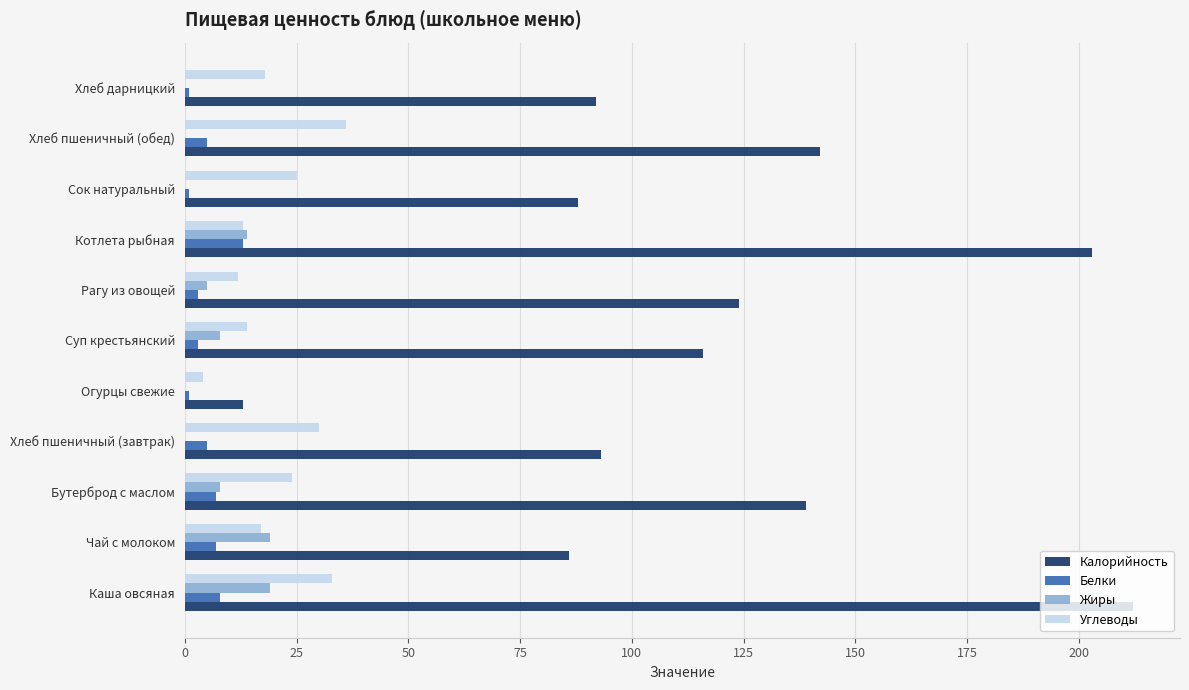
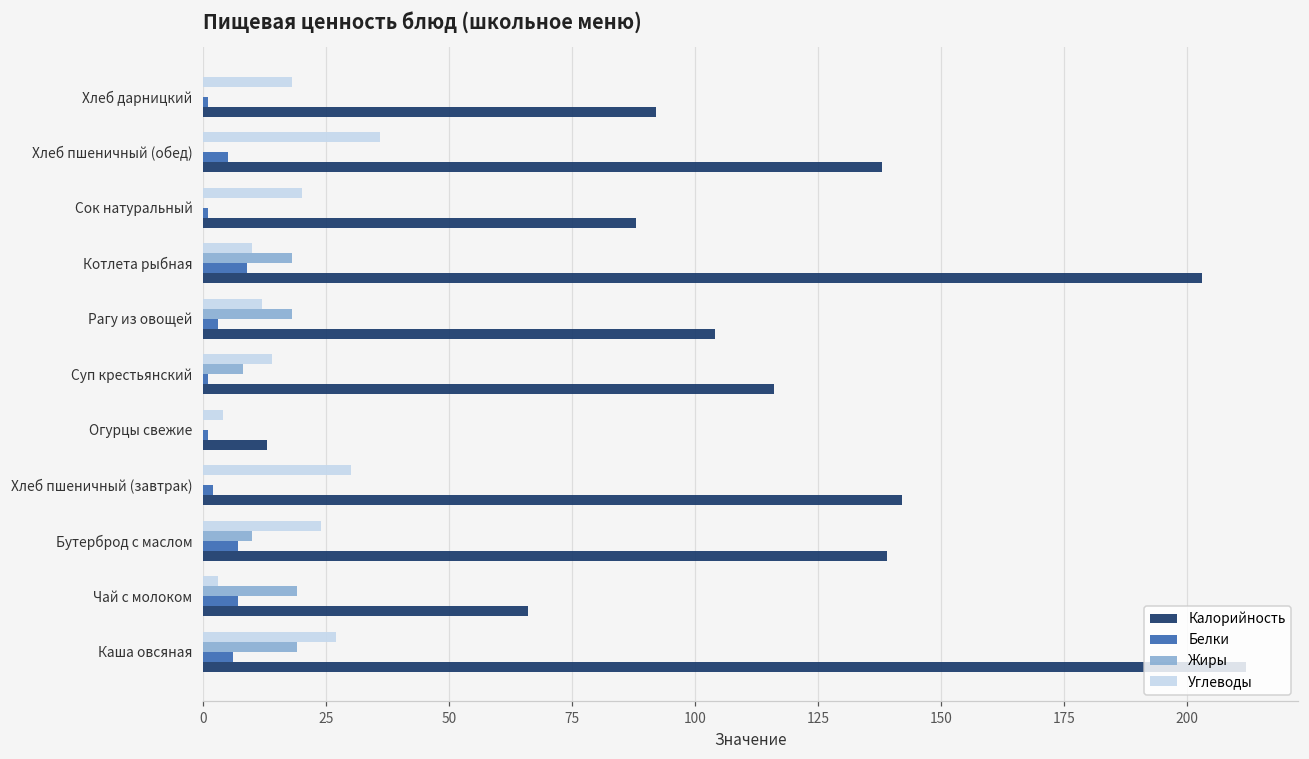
Калорийность, Хлеб пшеничный (обед): 142 -> 138
Углеводы, Сок натуральный: 25 -> 20
Углеводы, Котлета рыбная: 13 -> 10
Жиры, Котлета рыбная: 14 -> 18
Белки, Котлета рыбная: 13 -> 9
Жиры, Рагу из овощей: 5 -> 18
Калорийность, Рагу из овощей: 124 -> 104
Белки, Суп крестьянский: 3 -> 1
Белки, Хлеб пшеничный (завтрак): 5 -> 2
Калорийность, Хлеб пшеничный (завтрак): 93 -> 142
Жиры, Бутерброд с маслом: 8 -> 10
Углеводы, Чай с молоком: 17 -> 3
Калорийность, Чай с молоком: 86 -> 66
Углеводы, Каша овсяная: 33 -> 27
Белки, Каша овсяная: 8 -> 6
